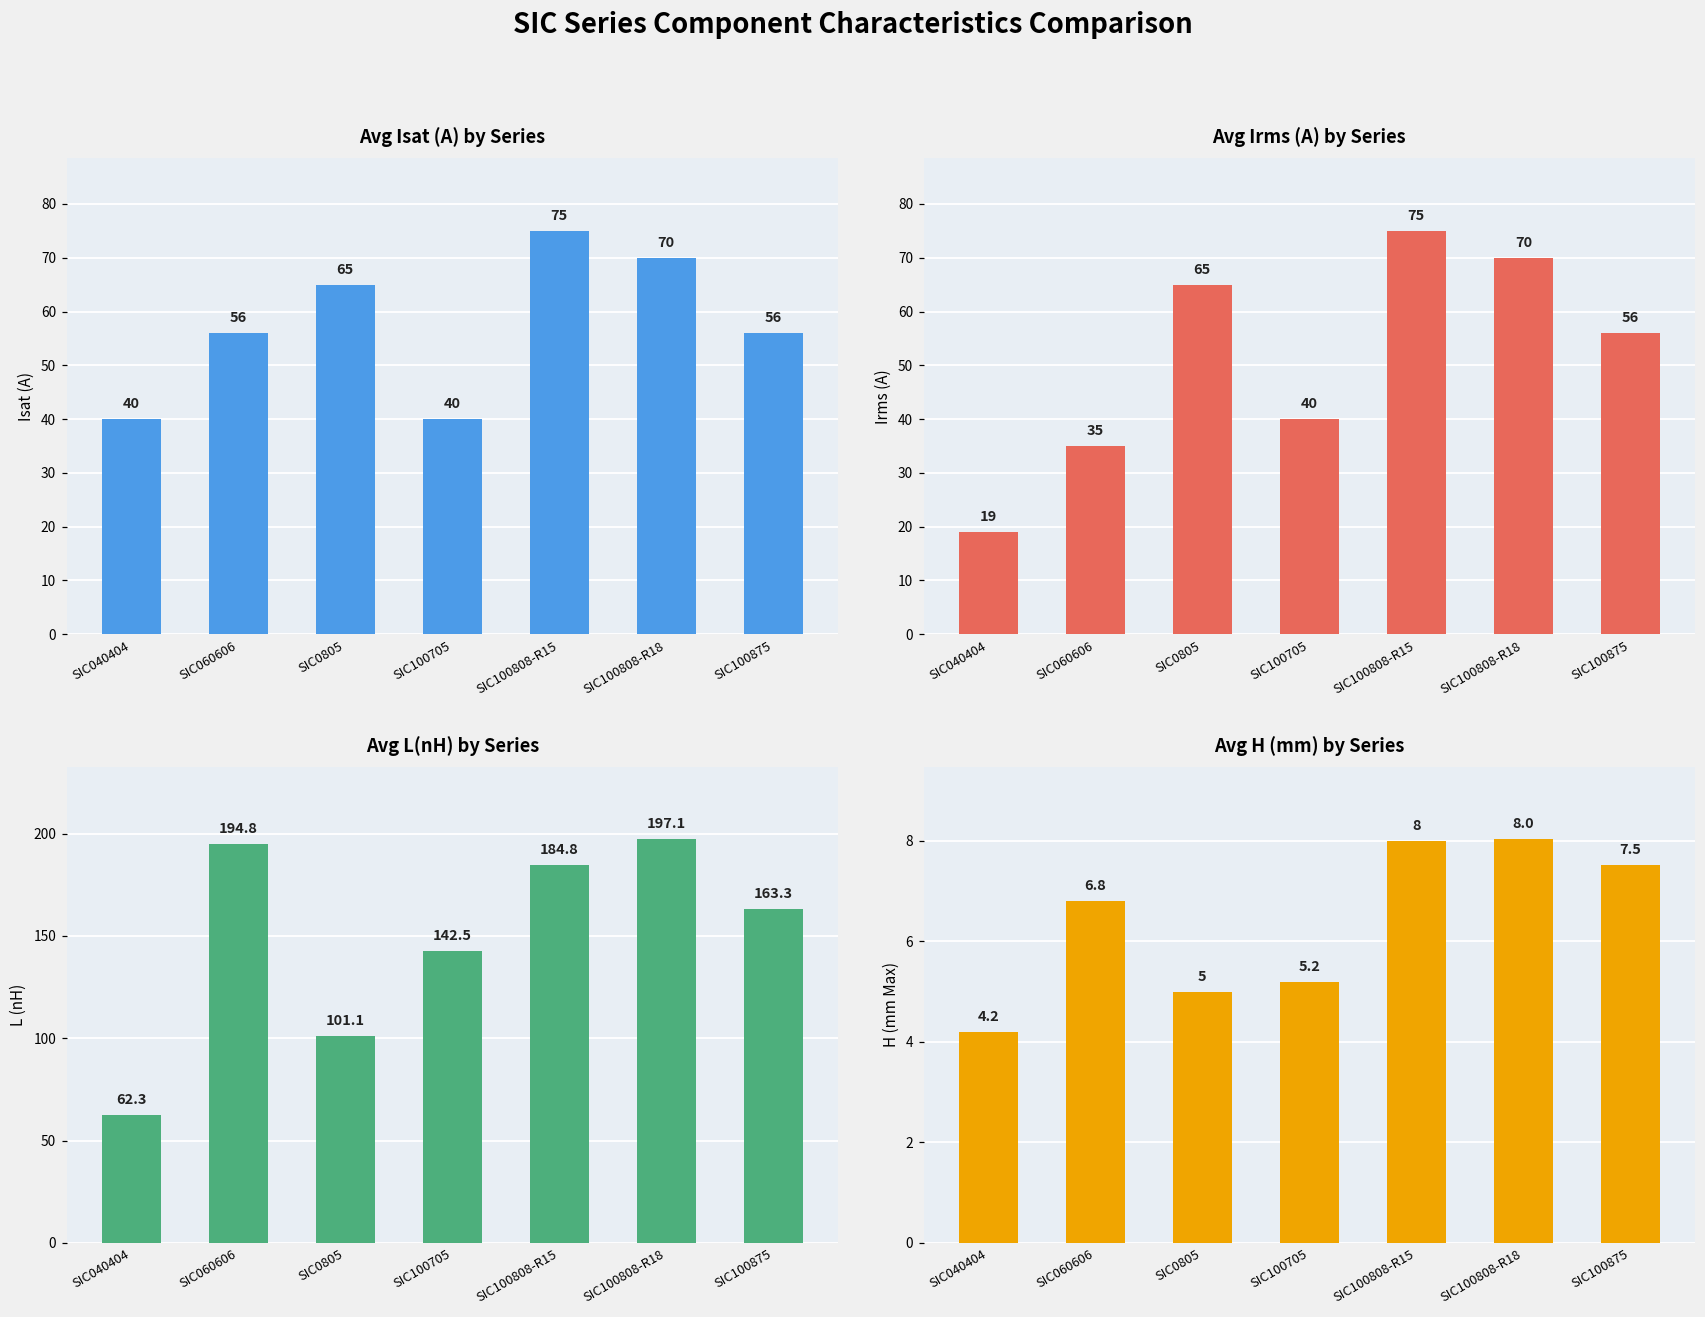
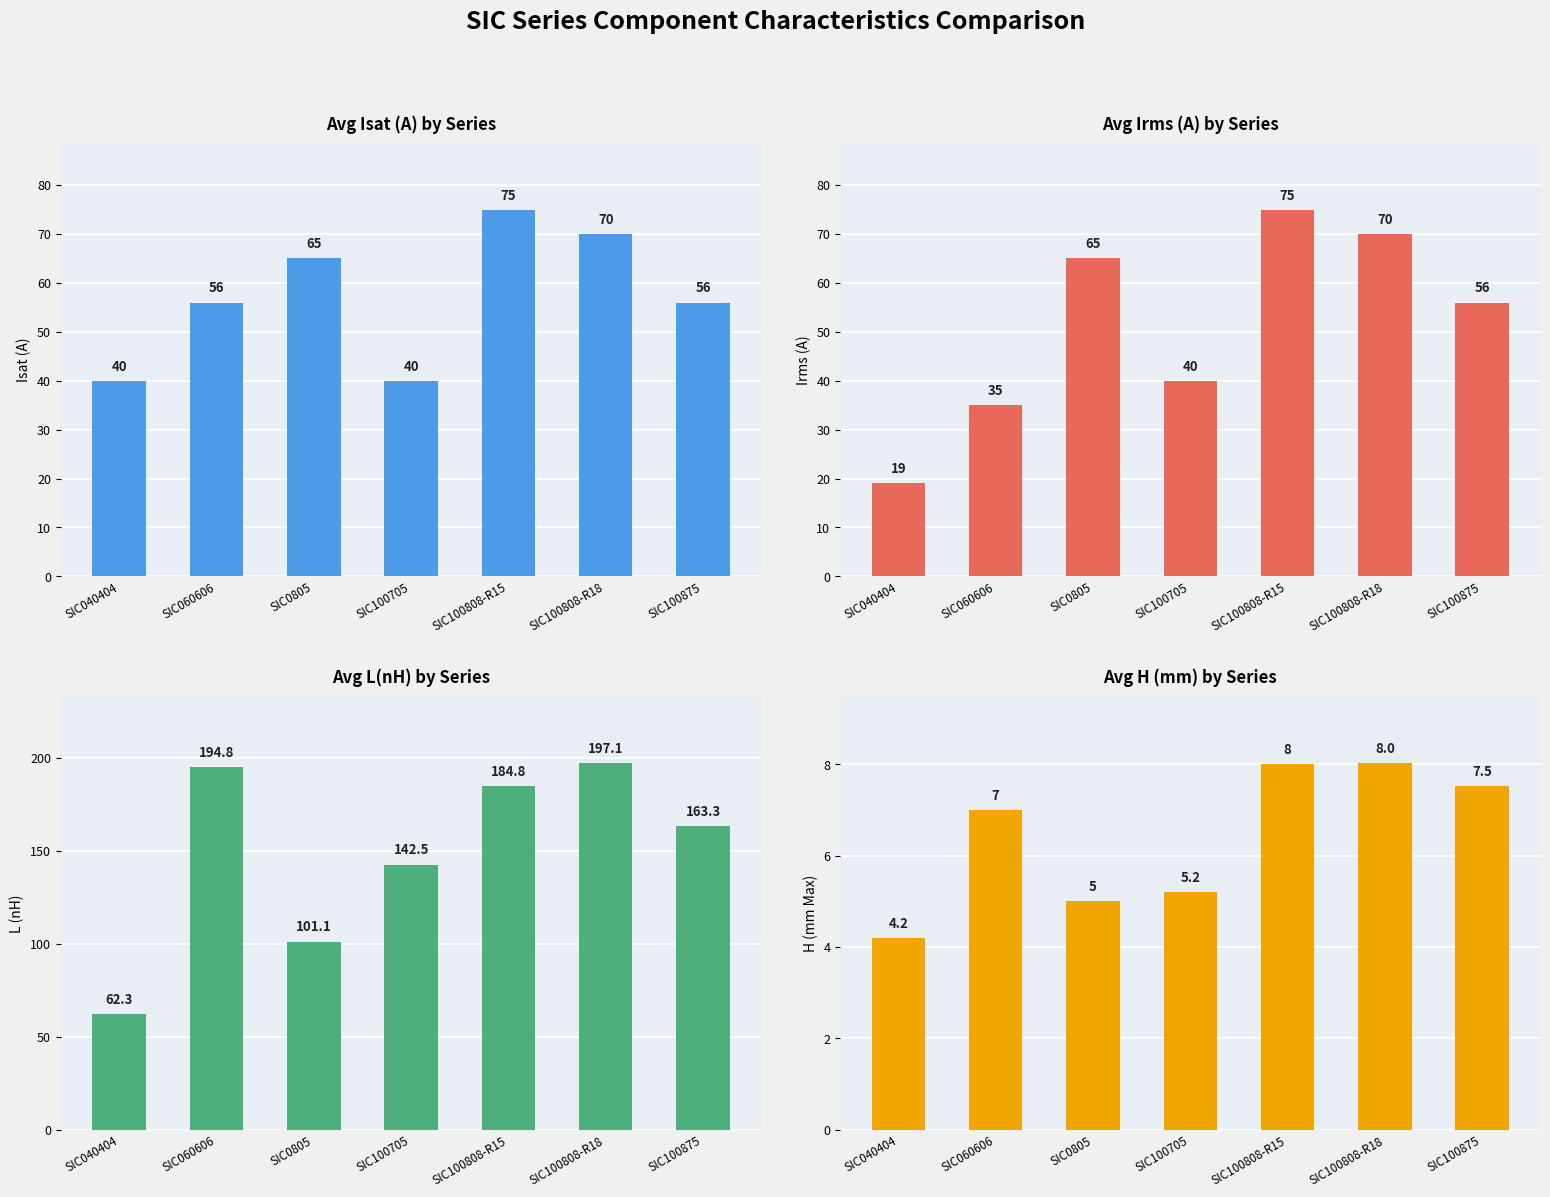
Avg H (mm) by Series, SIC060606: 6.8 -> 7
